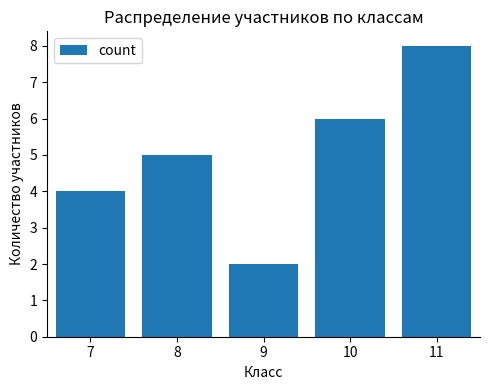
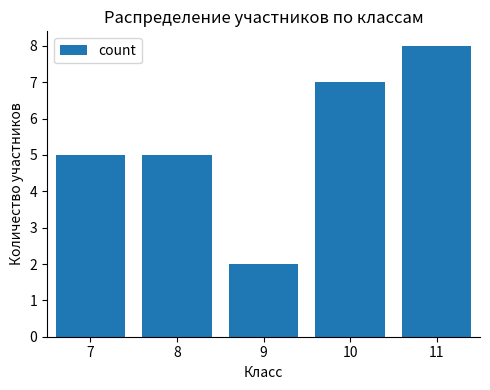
7: 4 -> 5
10: 6 -> 7
